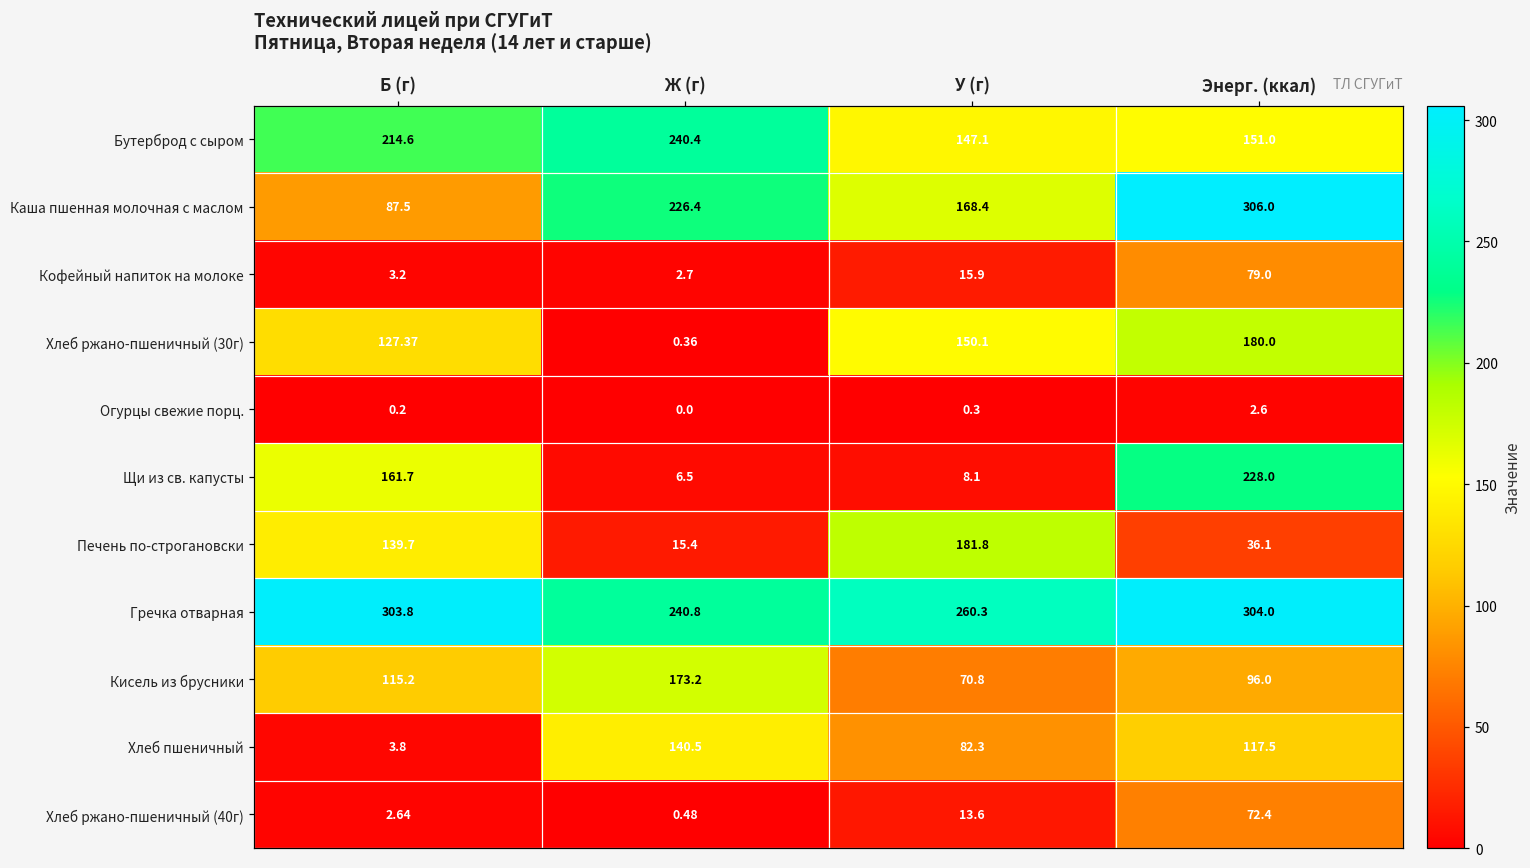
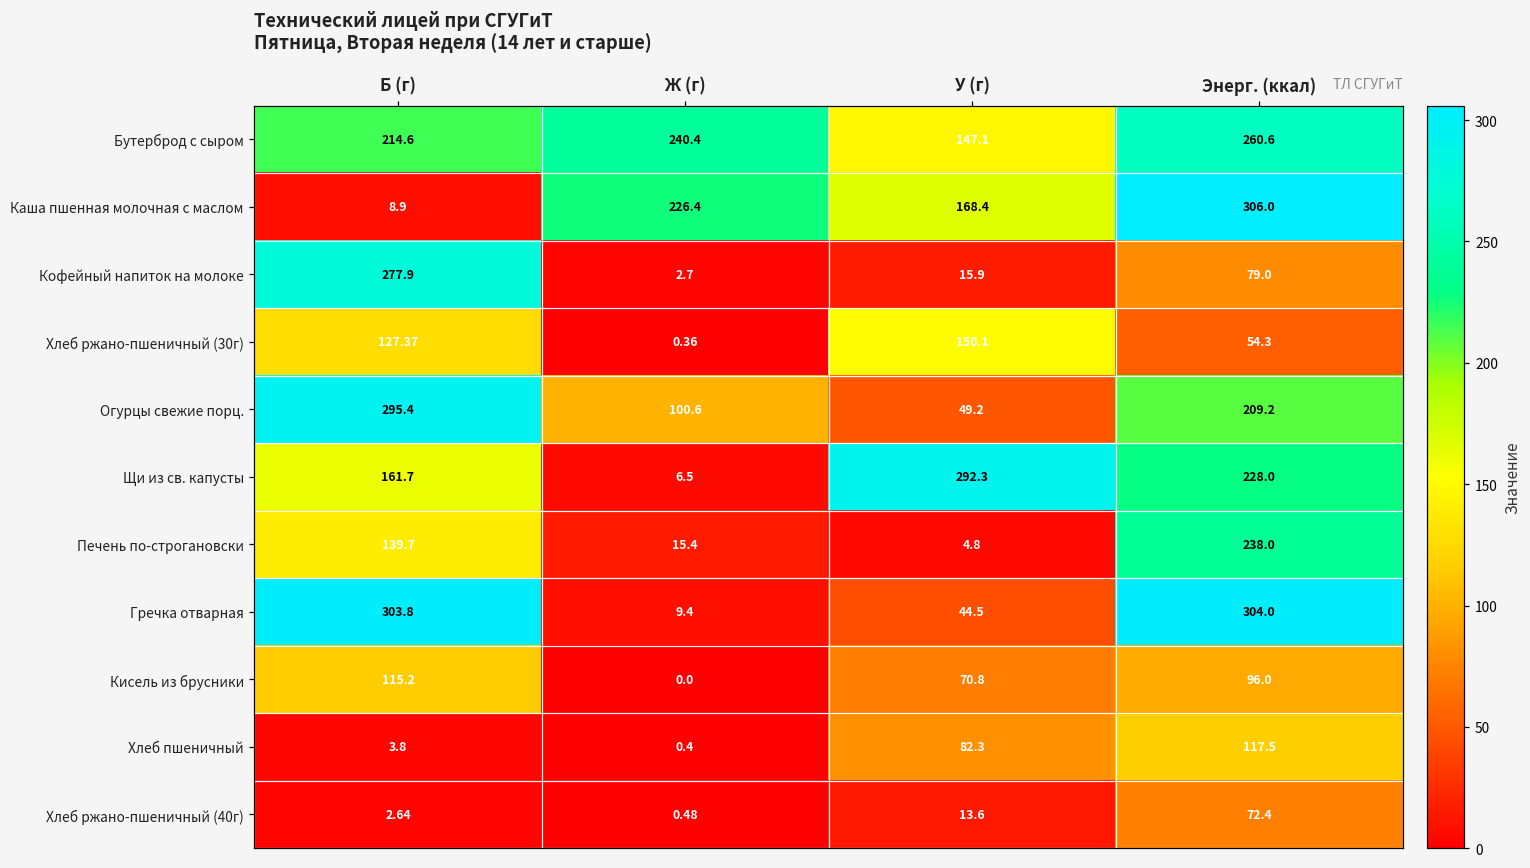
Бутерброд с сыром, Энерг. (ккал): 151.0 -> 260.6
Каша пшенная молочная с маслом, Б (г): 87.5 -> 8.9
Кофейный напиток на молоке, Б (г): 3.2 -> 277.9
Хлеб ржано-пшеничный (30г), Энерг. (ккал): 180.0 -> 54.3
Огурцы свежие порц., Б (г): 0.2 -> 295.4
Огурцы свежие порц., Ж (г): 0.0 -> 100.6
Огурцы свежие порц., У (г): 0.3 -> 49.2
Огурцы свежие порц., Энерг. (ккал): 2.6 -> 209.2
Щи из св. капусты, У (г): 8.1 -> 292.3
Печень по-строгановски, У (г): 181.8 -> 4.8
Печень по-строгановски, Энерг. (ккал): 36.1 -> 238.0
Гречка отварная, Ж (г): 240.8 -> 9.4
Гречка отварная, У (г): 260.3 -> 44.5
Кисель из брусники, Ж (г): 173.2 -> 0.0
Хлеб пшеничный, Ж (г): 140.5 -> 0.4
